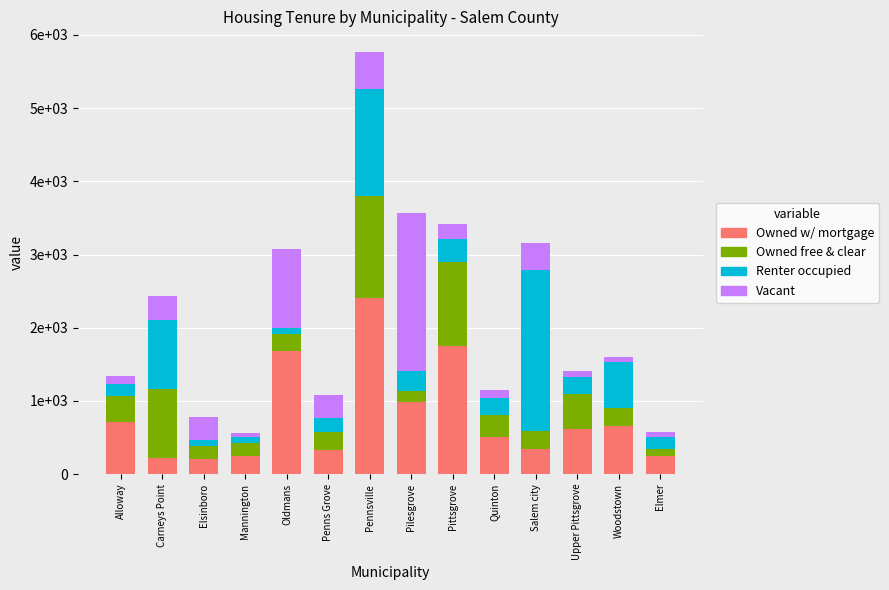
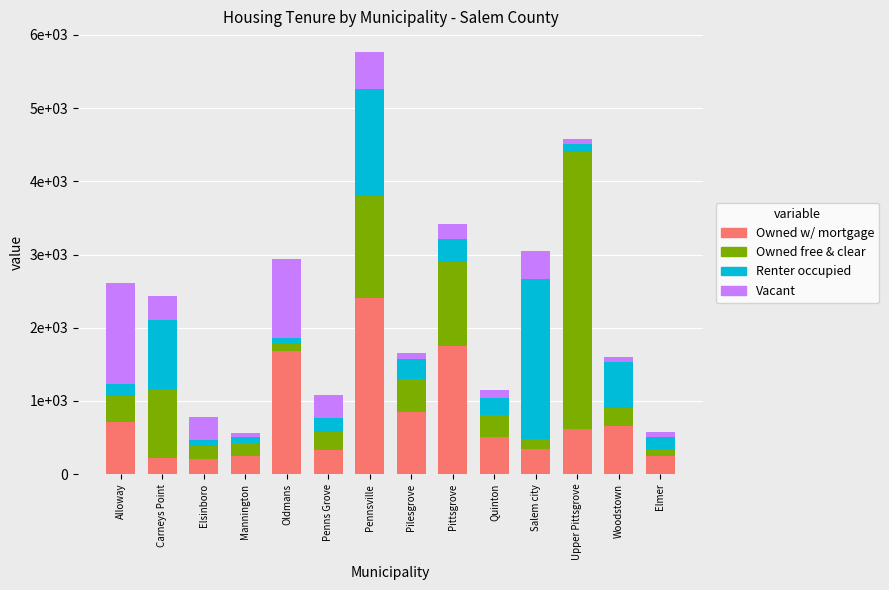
Vacant, Alloway: 100 -> 1400
Owned free & clear, Oldmans: 200 -> 100
Owned w/ mortgage, Pilesgrove: 1000 -> 800
Owned free & clear, Pilesgrove: 100 -> 500
Vacant, Pilesgrove: 2200 -> 100
Owned free & clear, Salem city: 300 -> 100
Owned free & clear, Upper Pittsgrove: 500 -> 3800
Renter occupied, Upper Pittsgrove: 200 -> 100
